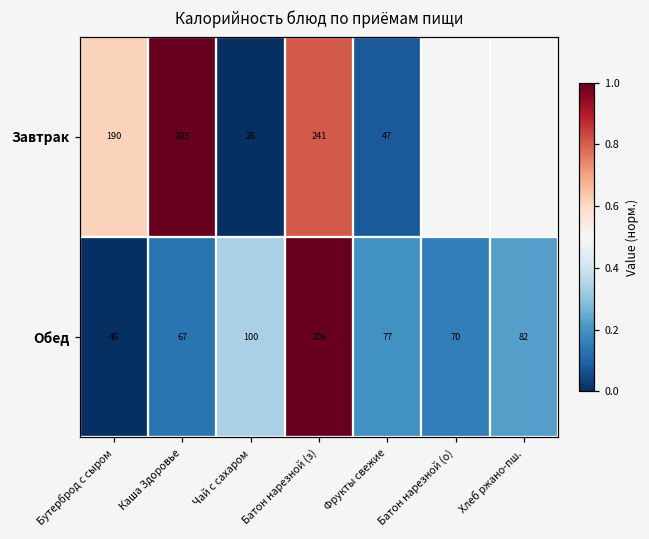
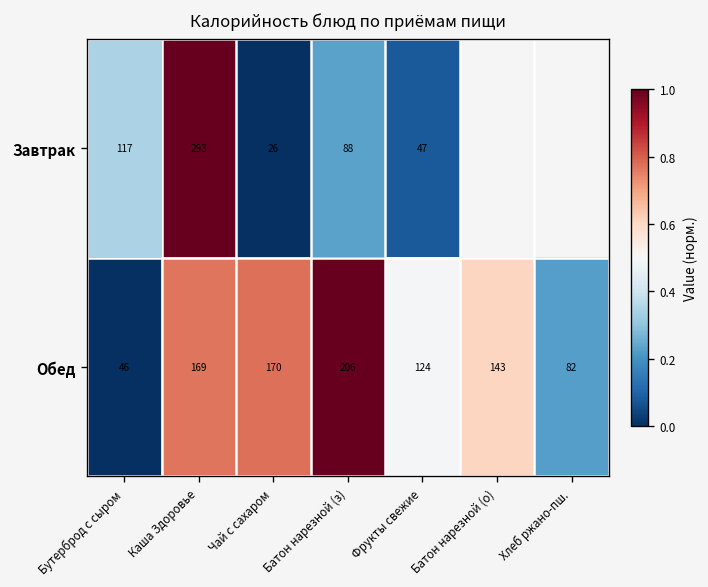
Завтрак, Бутерброд с сыром: 190 -> 117
Завтрак, Батон нарезной (з): 241 -> 88
Обед, Каша Здоровье: 67 -> 169
Обед, Чай с сахаром: 100 -> 170
Обед, Фрукты свежие: 77 -> 124
Обед, Батон нарезной (о): 70 -> 143
